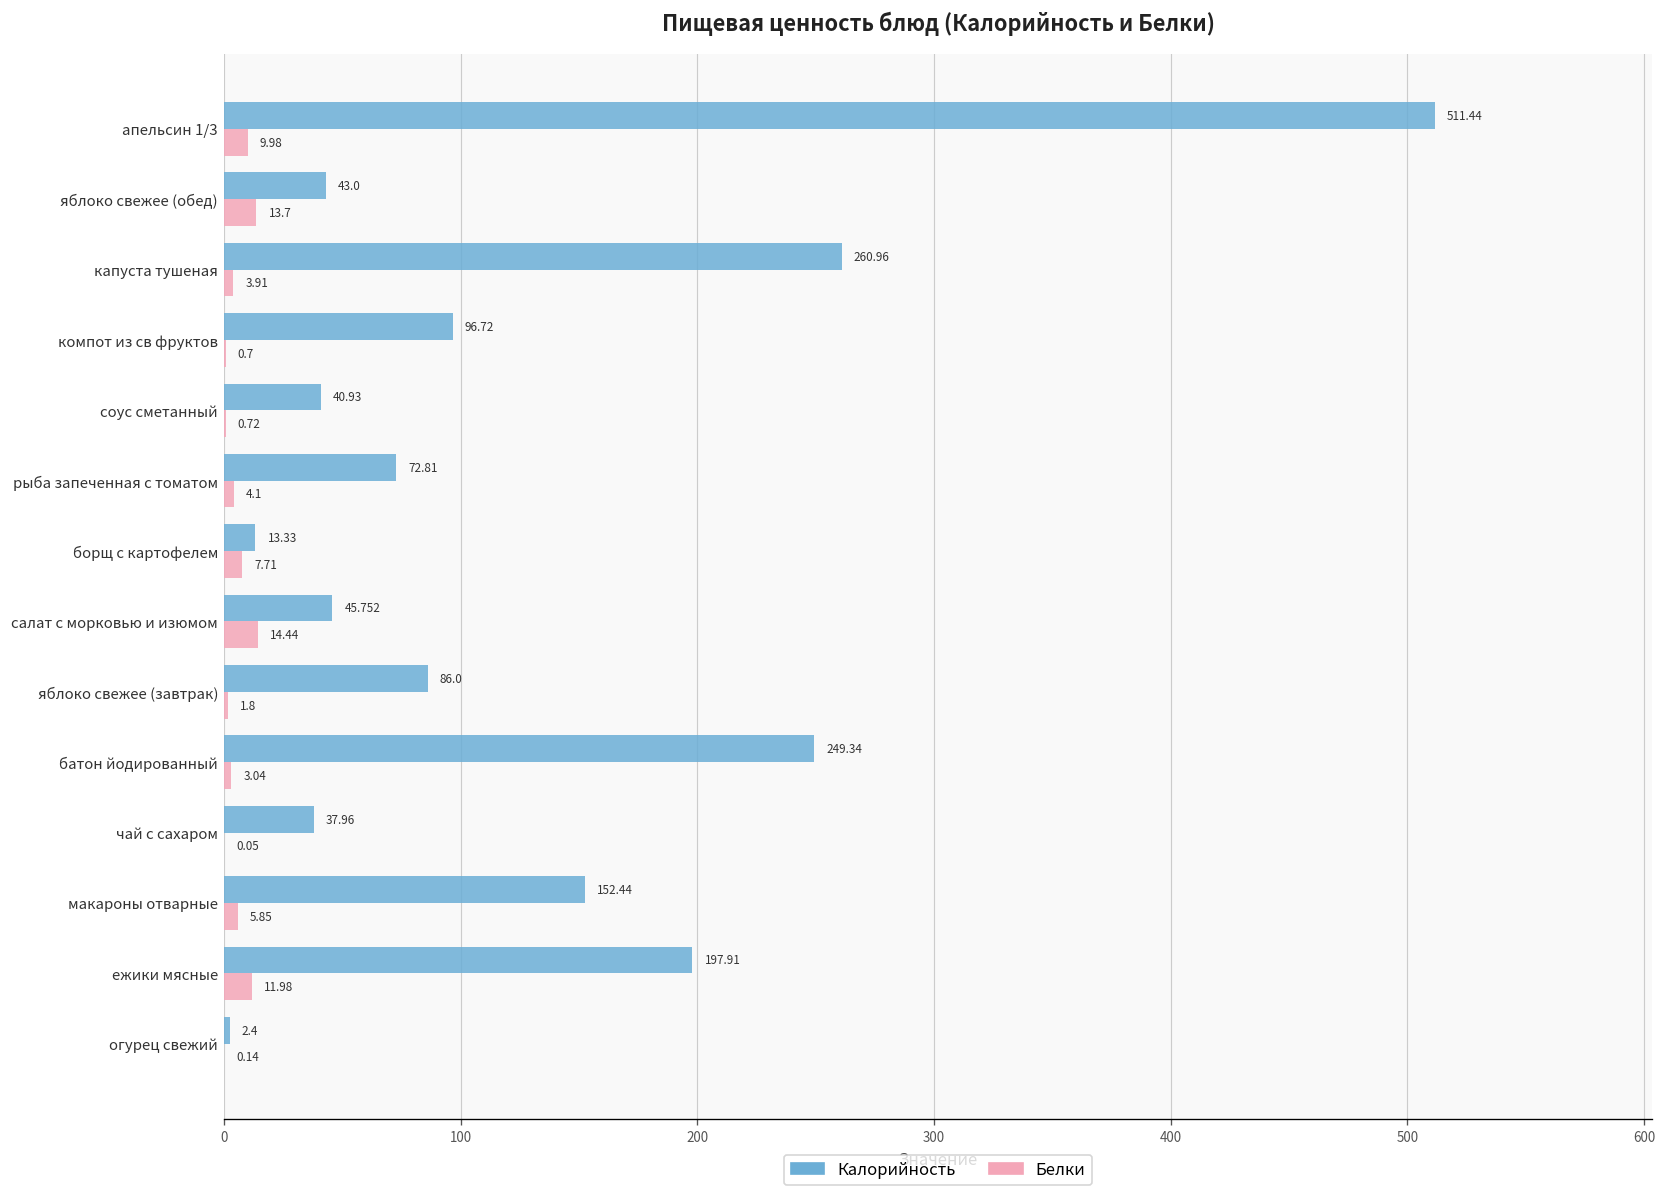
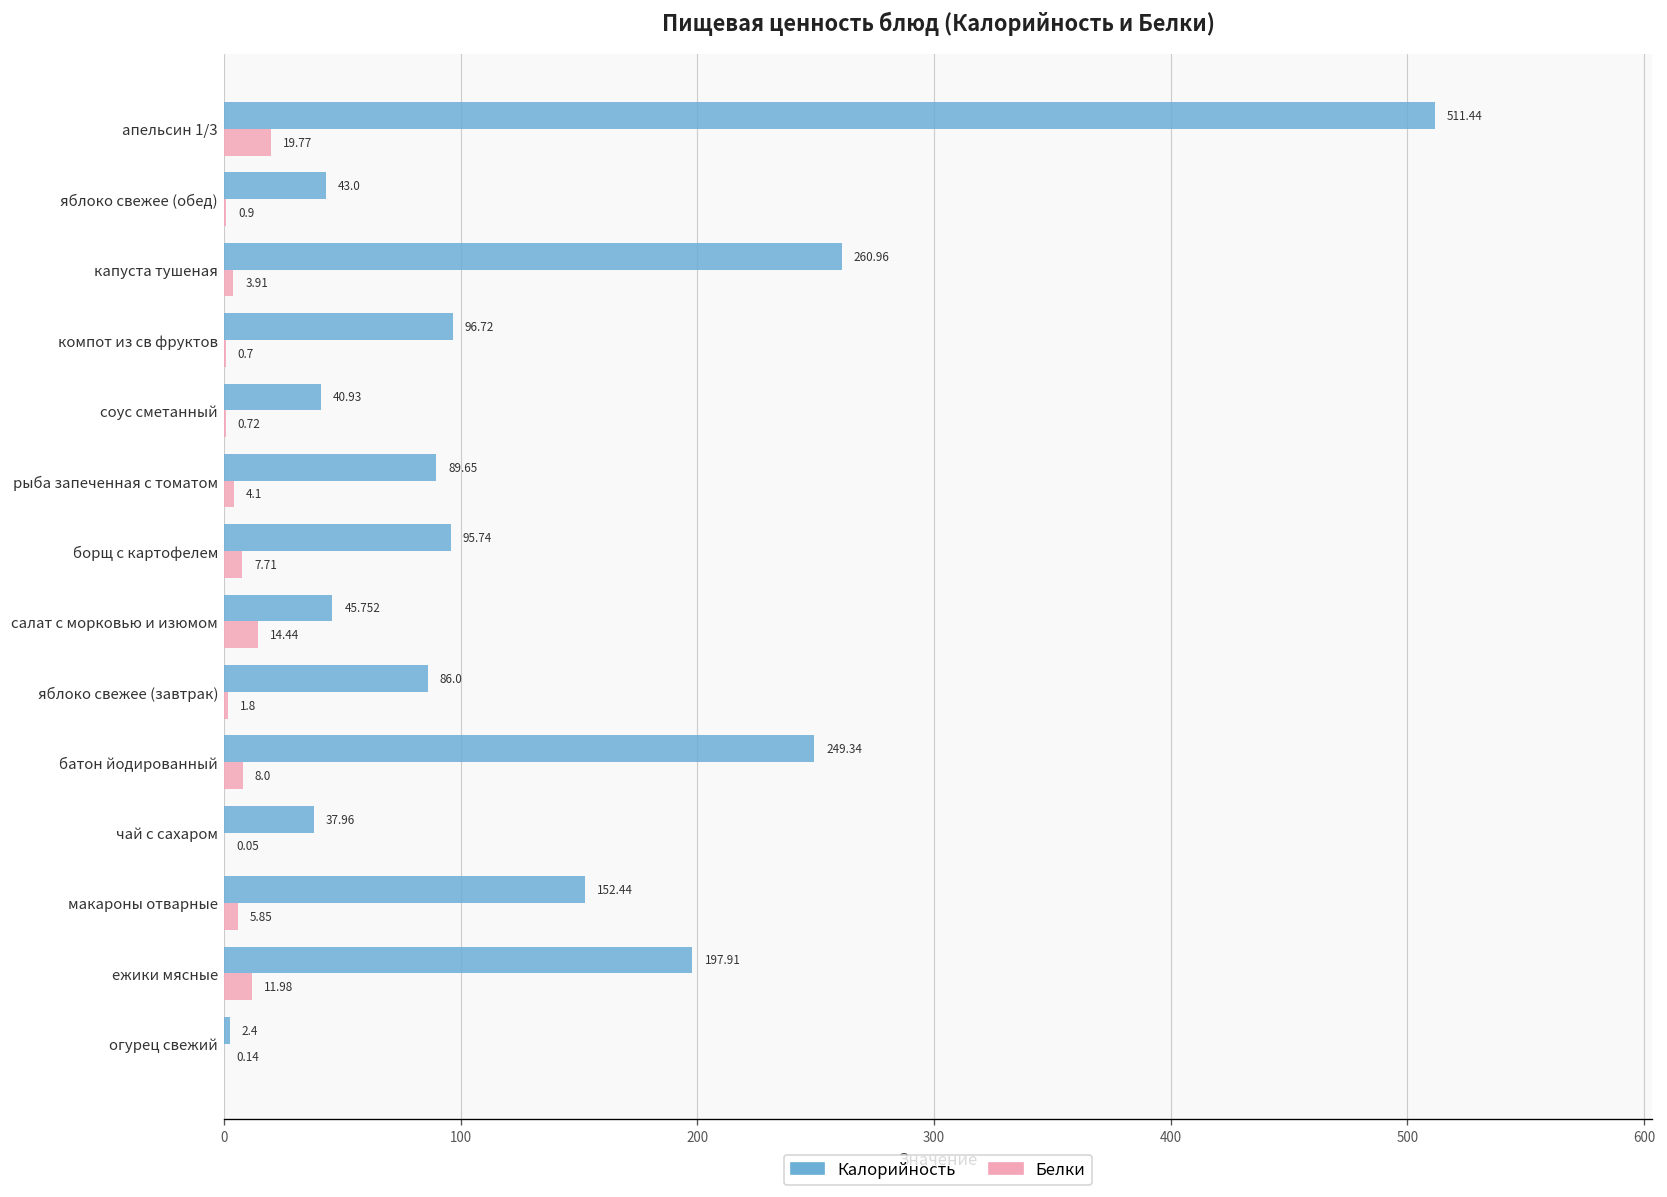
Белки, апельсин 1/3: 9.98 -> 19.77
Белки, яблоко свежее (обед): 13.7 -> 0.9
Калорийность, рыба запеченная с томатом: 72.81 -> 89.65
Калорийность, борщ с картофелем: 13.33 -> 95.74
Белки, батон йодированный: 3.04 -> 8.0
